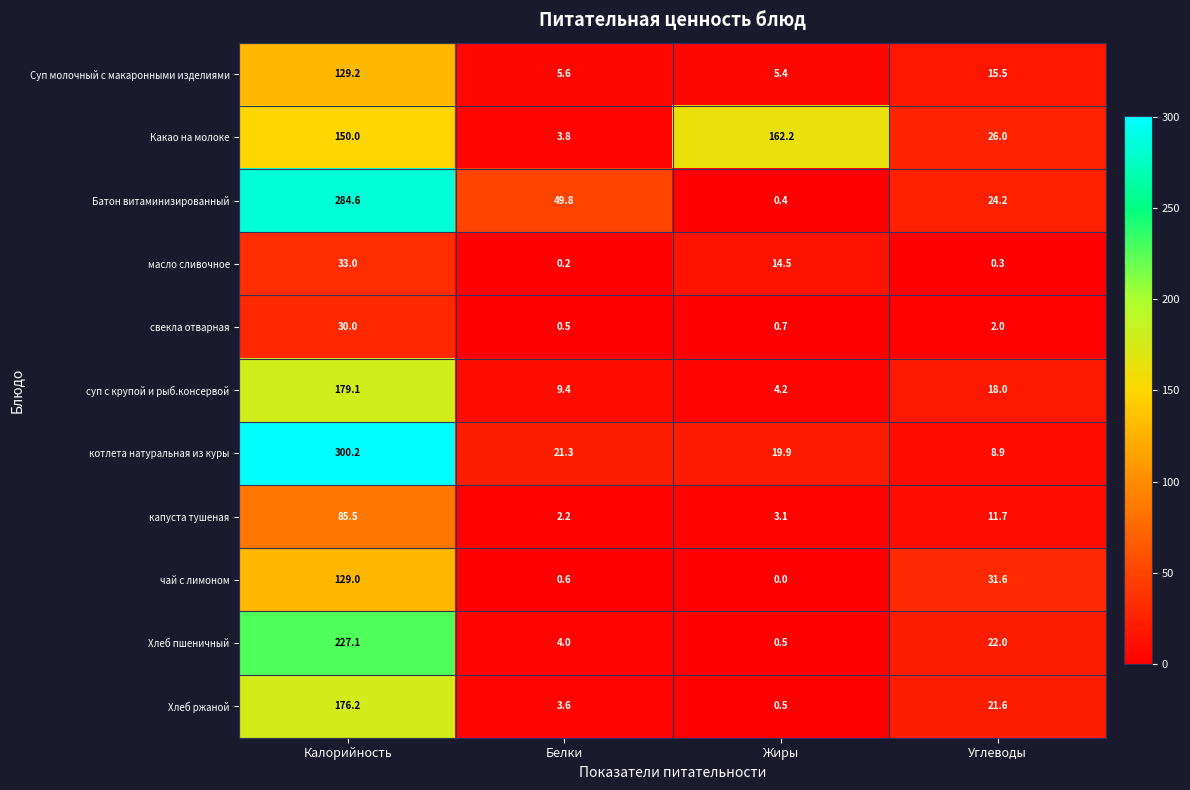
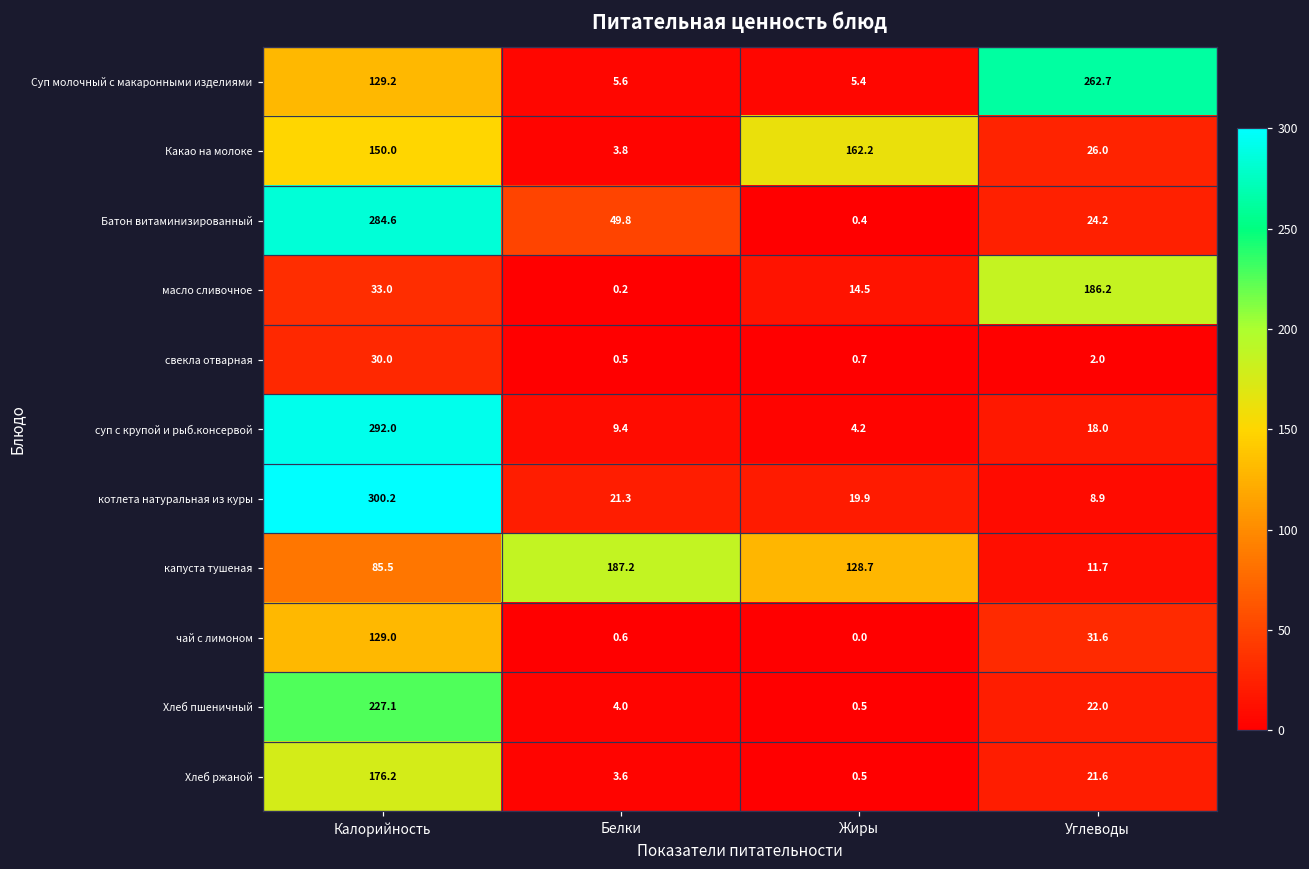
Суп молочный с макаронными изделиями, Углеводы: 15.5 -> 262.7
масло сливочное, Углеводы: 0.3 -> 186.2
суп с крупой и рыб.консервой, Калорийность: 179.1 -> 292.0
капуста тушеная, Белки: 2.2 -> 187.2
капуста тушеная, Жиры: 3.1 -> 128.7
